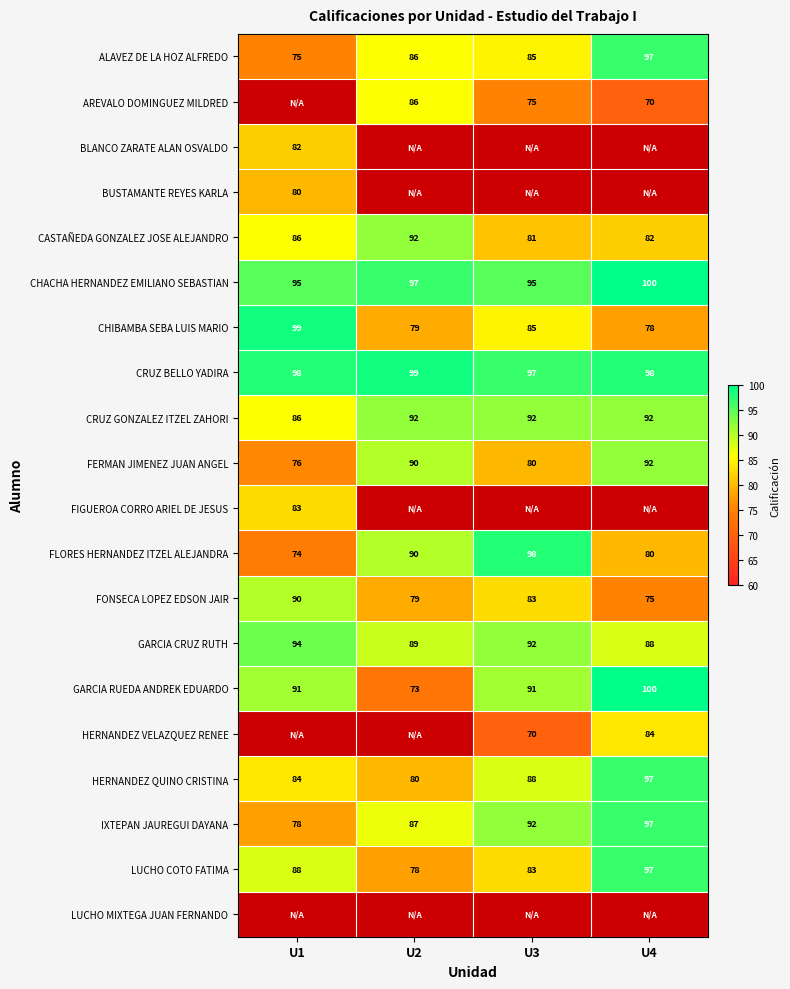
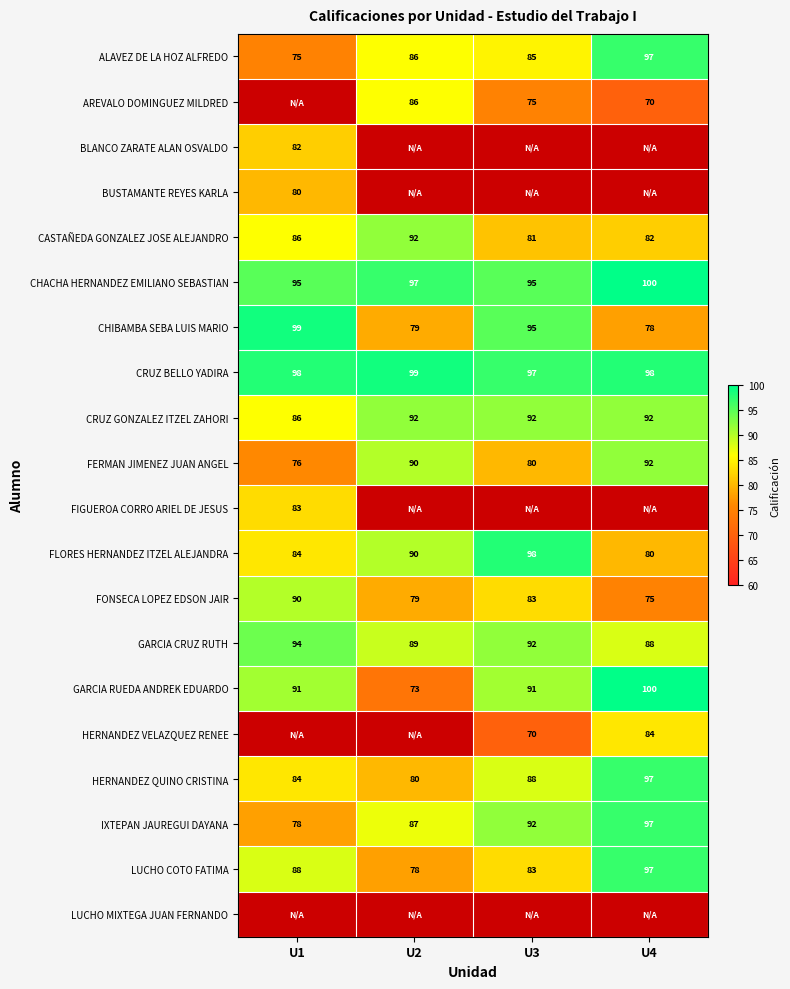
CHIBAMBA SEBA LUIS MARIO, U3: 85 -> 95
FLORES HERNANDEZ ITZEL ALEJANDRA, U1: 74 -> 84
